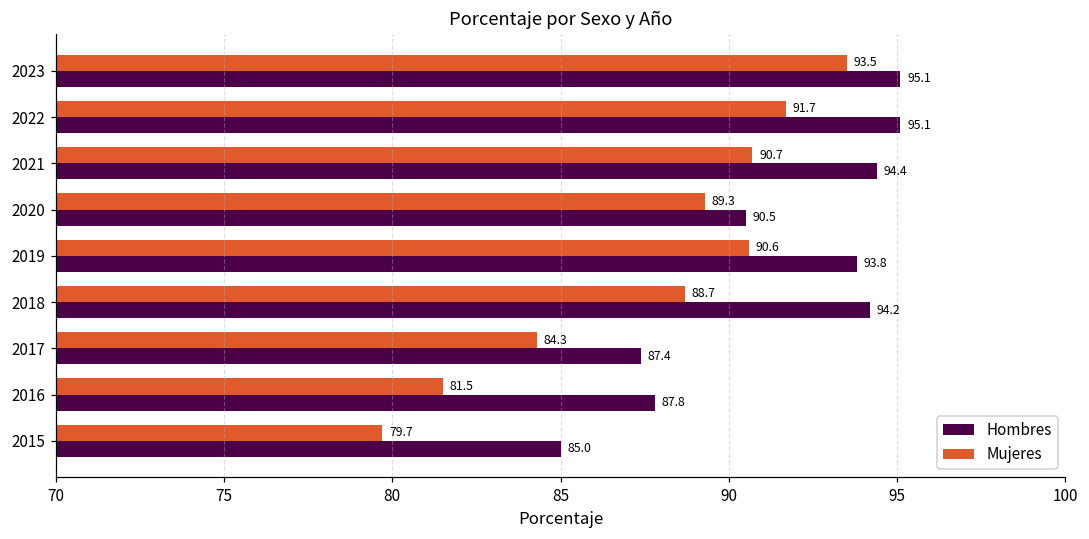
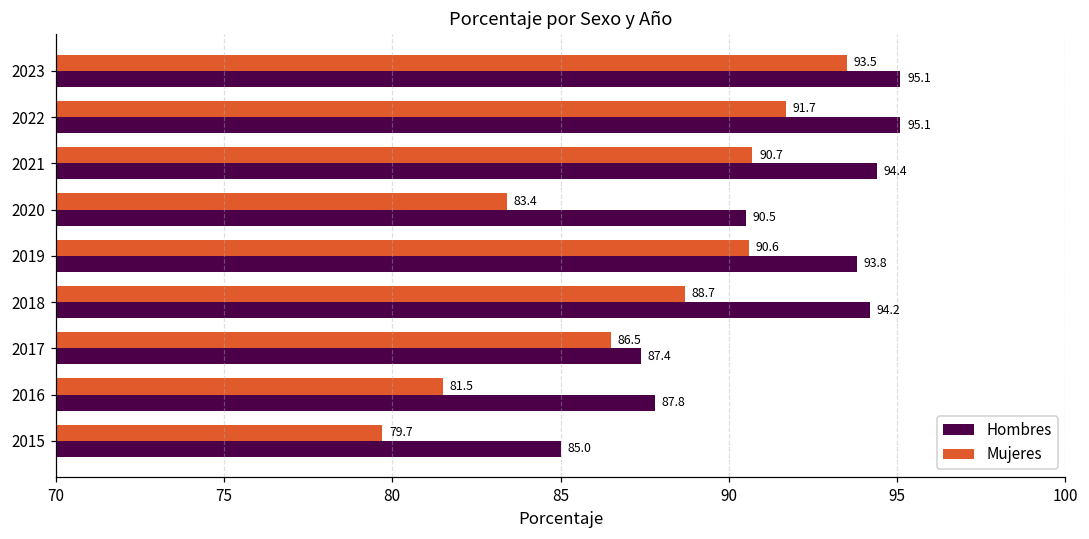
Mujeres, 2020: 89.3 -> 83.4
Mujeres, 2017: 84.3 -> 86.5
